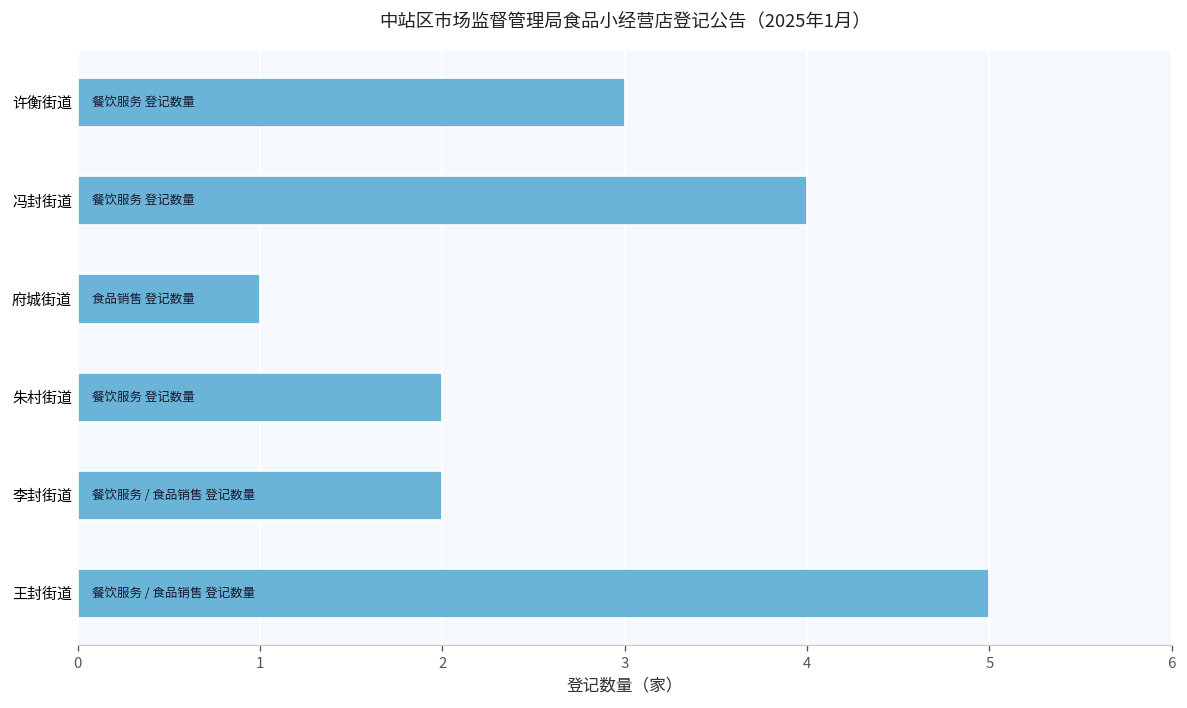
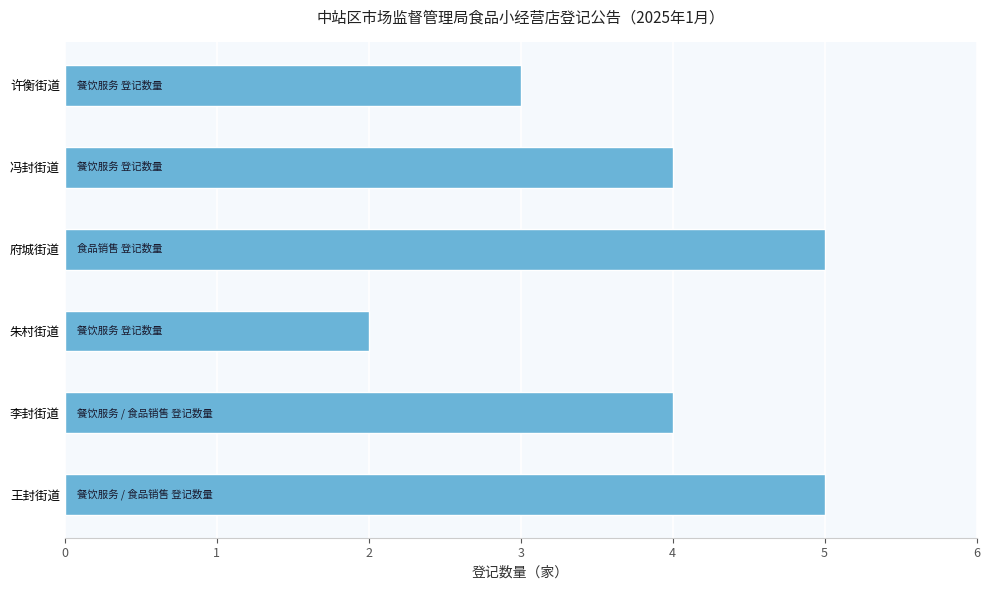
府城街道: 1 -> 5
李封街道: 2 -> 4
